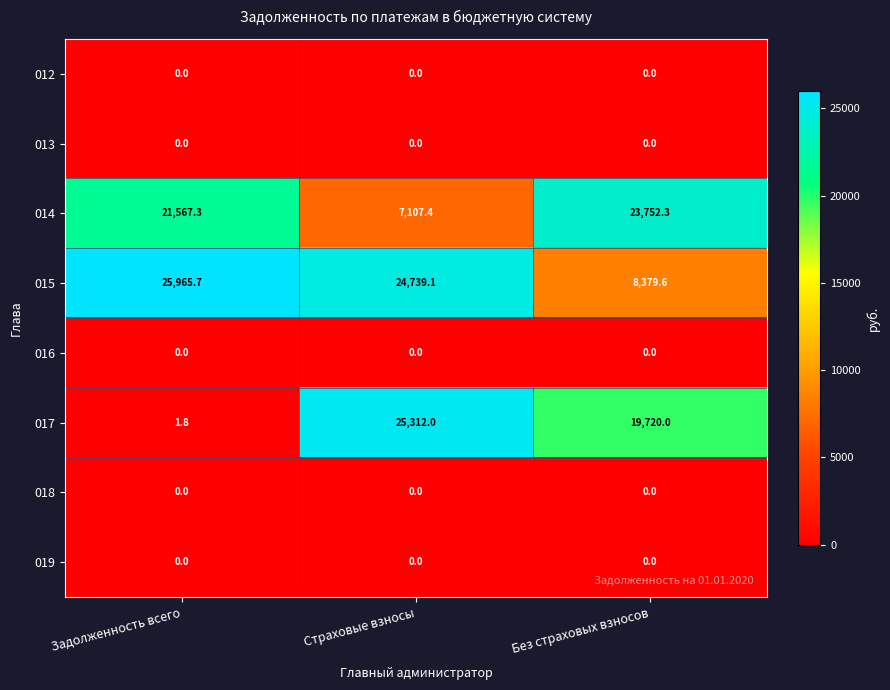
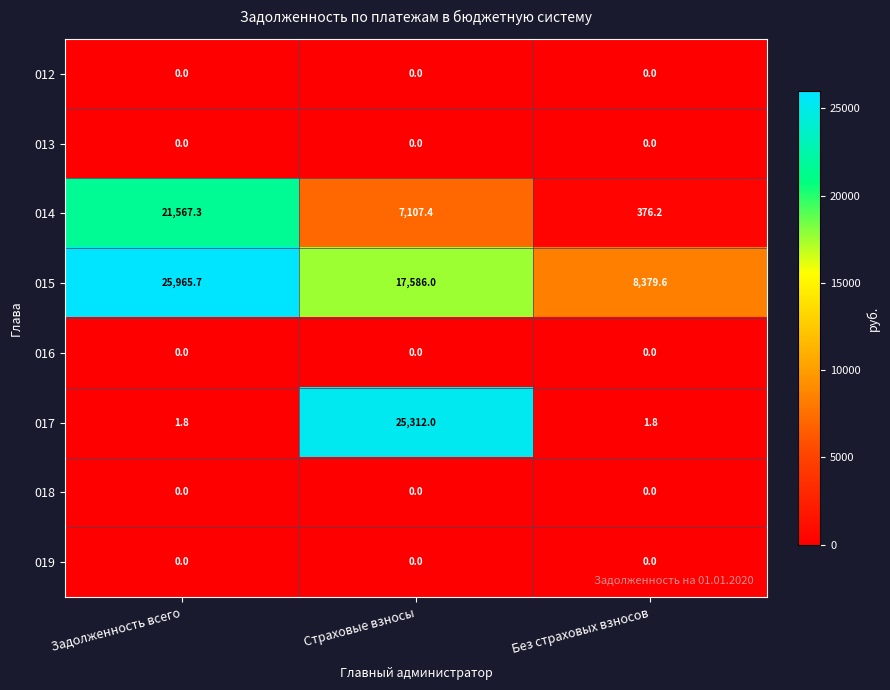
014, Без страховых взносов: 23,752.3 -> 376.2
015, Страховые взносы: 24,739.1 -> 17,586.0
017, Без страховых взносов: 19,720.0 -> 1.8
